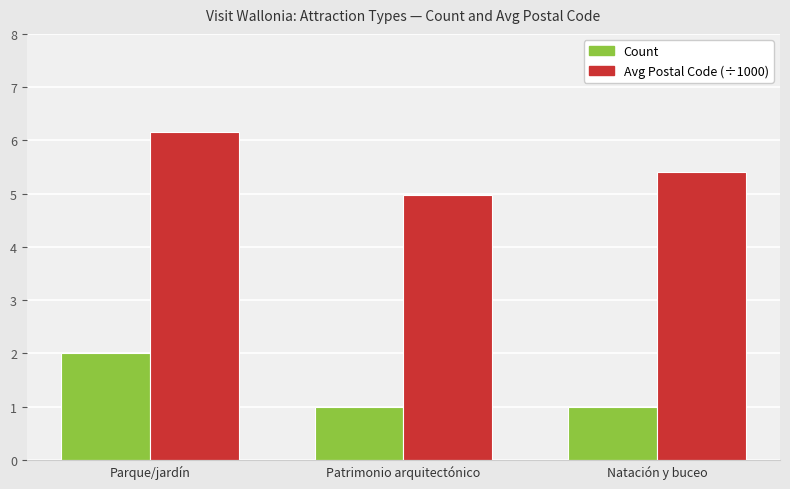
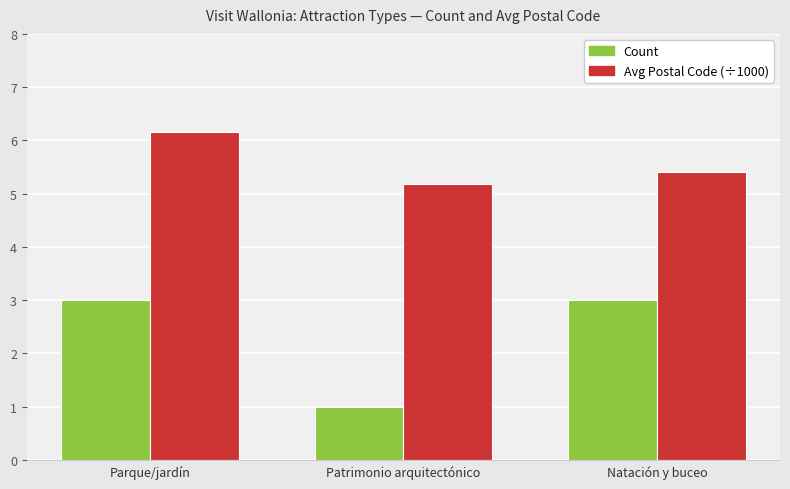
Count, Parque/jardín: 2 -> 3
Avg Postal Code (÷1000), Patrimonio arquitectónico: 5.0 -> 5.2
Count, Natación y buceo: 1 -> 3
